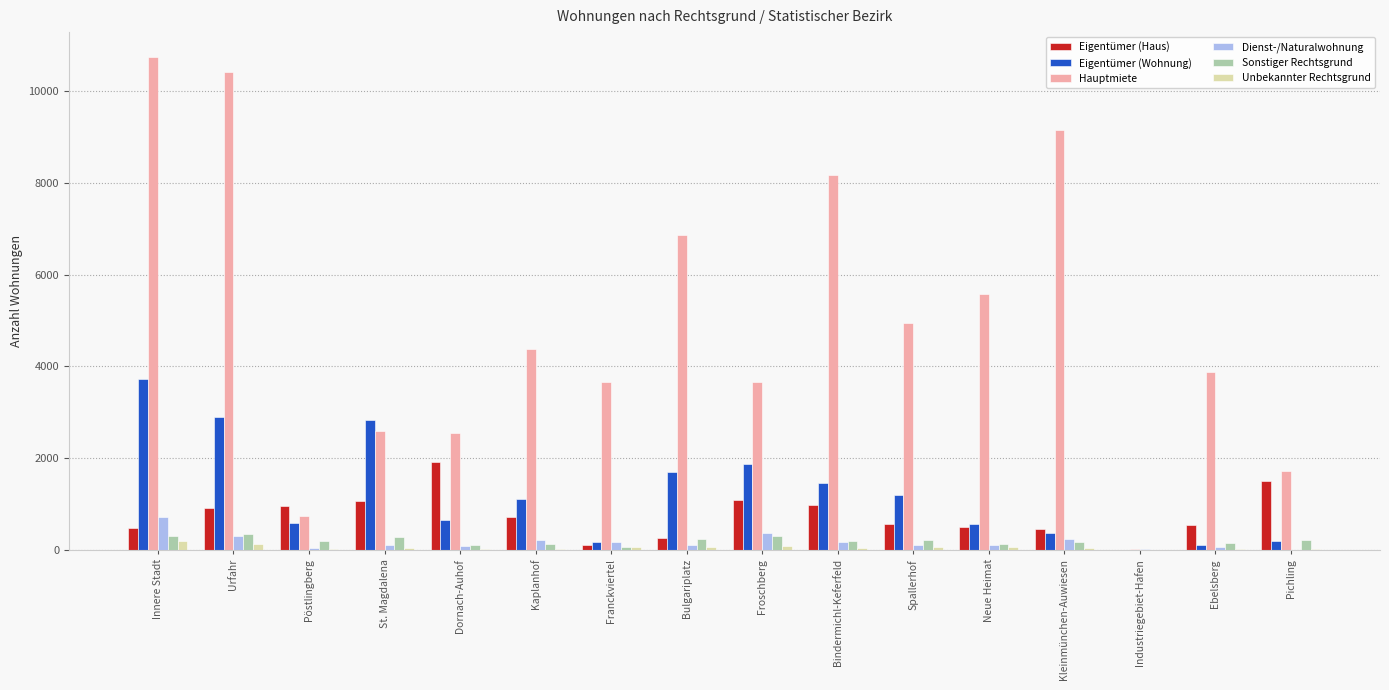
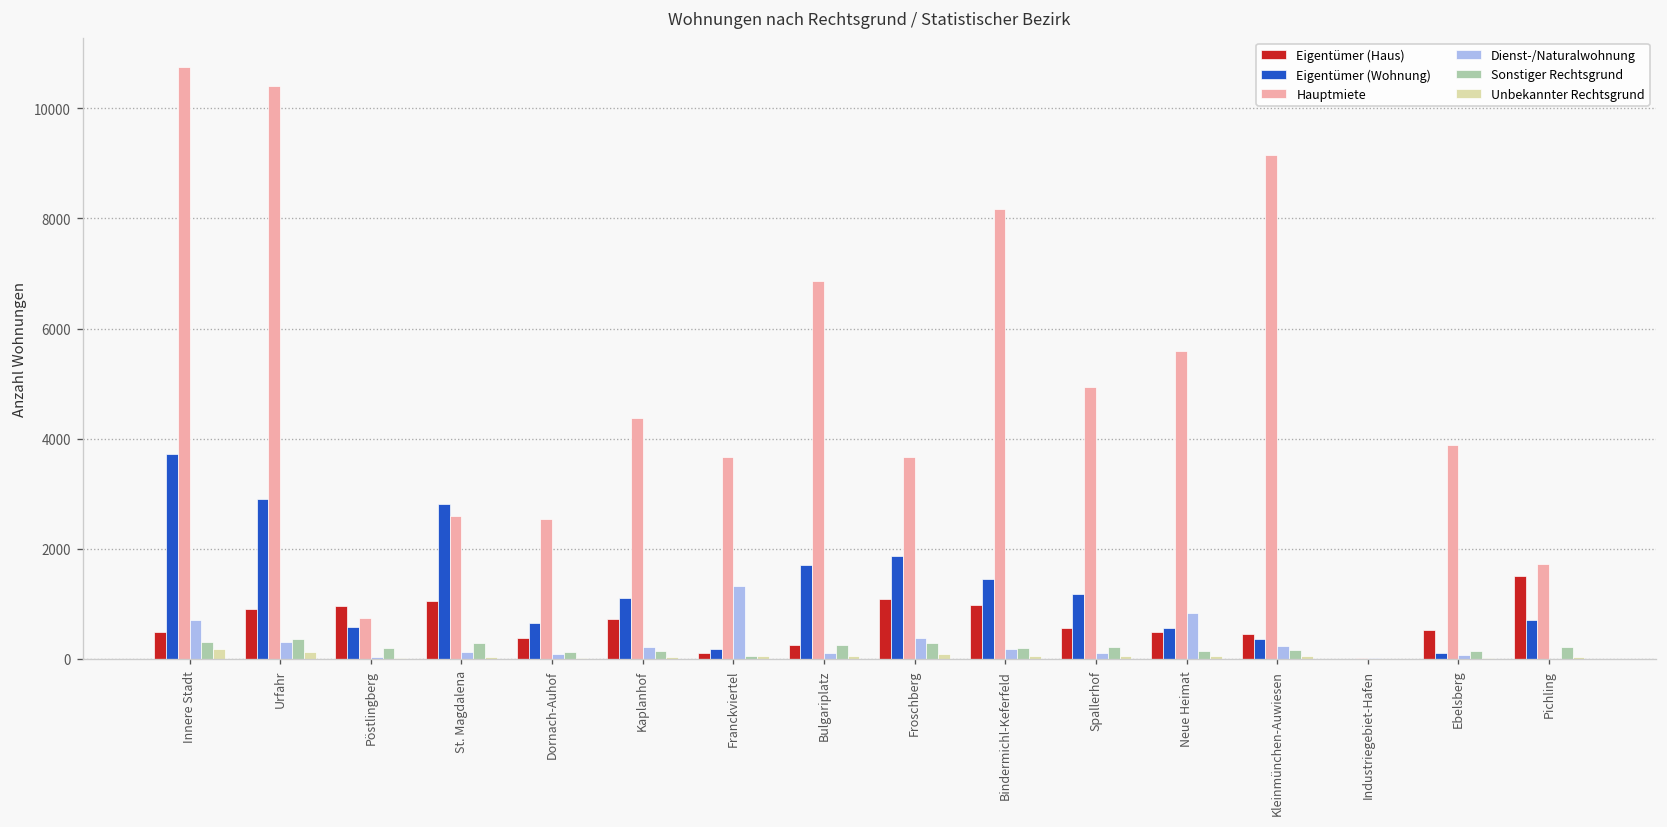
Eigentümer (Haus), Dornach-Auhof: 1900 -> 400
Dienst-/Naturalwohnung, Franckviertel: 200 -> 1300
Dienst-/Naturalwohnung, Neue Heimat: 100 -> 800
Eigentümer (Wohnung), Pichling: 200 -> 700
